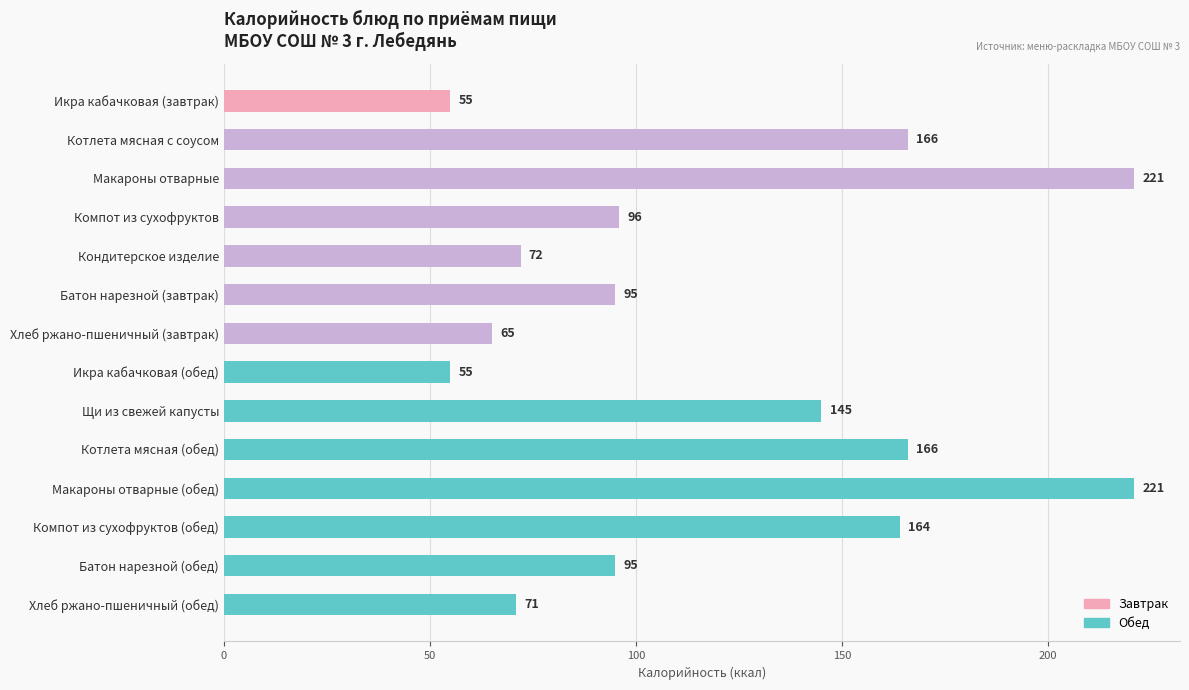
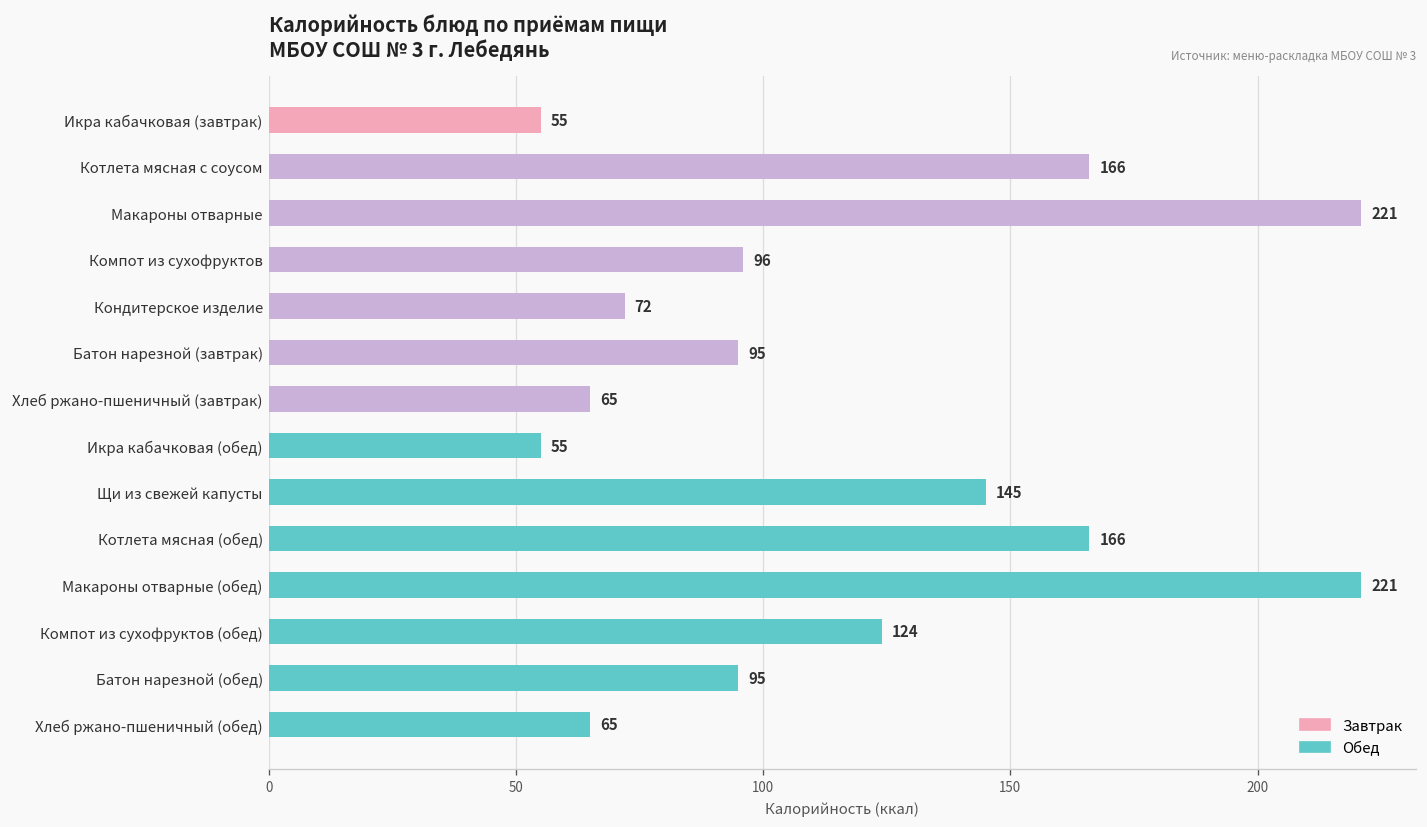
Компот из сухофруктов (обед): 164 -> 124
Хлеб ржано-пшеничный (обед): 71 -> 65
